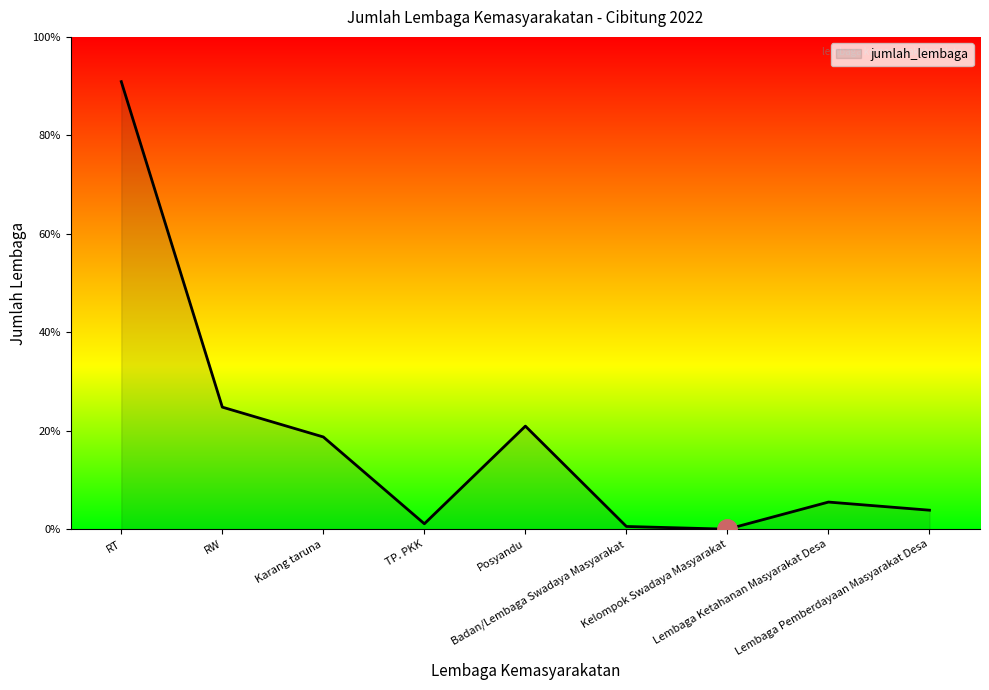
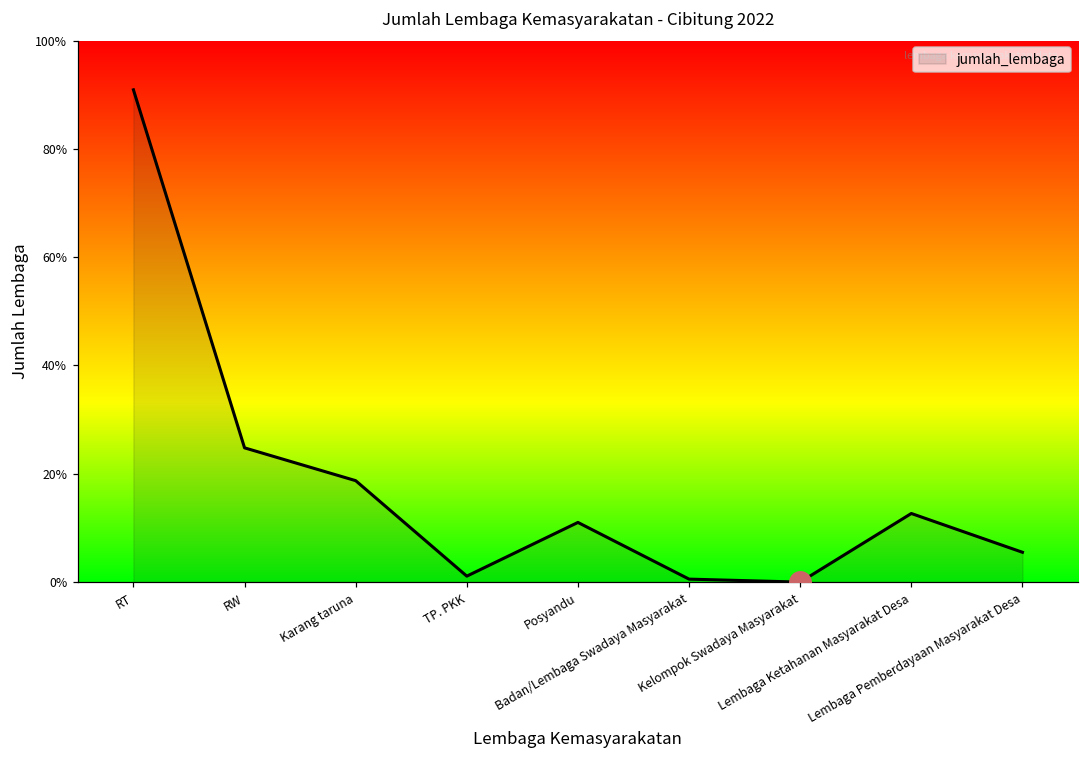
jumlah_lembaga, Posyandu: 21% -> 11%
jumlah_lembaga, Lembaga Ketahanan Masyarakat Desa: 6% -> 13%
jumlah_lembaga, Lembaga Pemberdayaan Masyarakat Desa: 4% -> 6%
